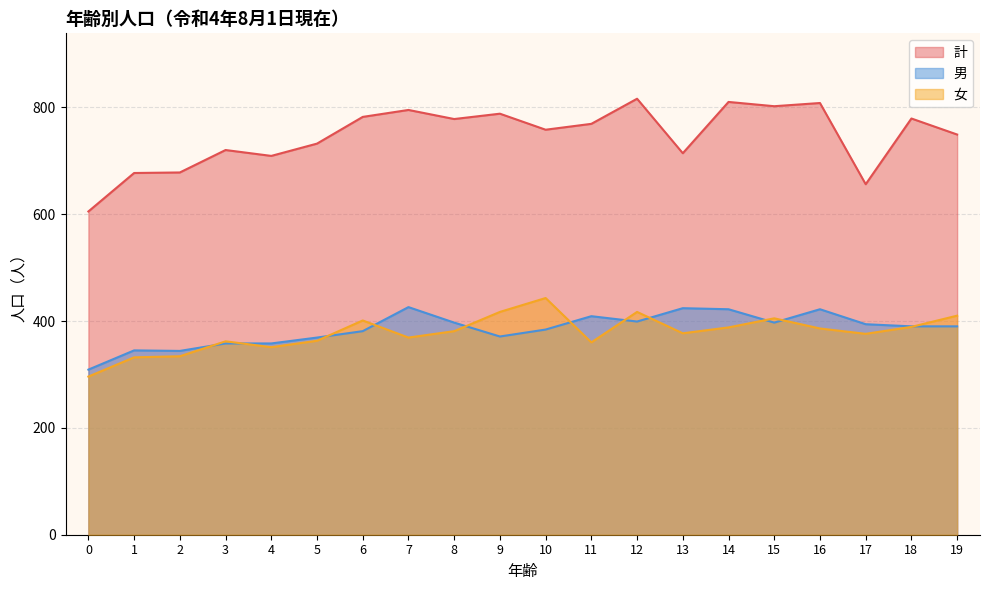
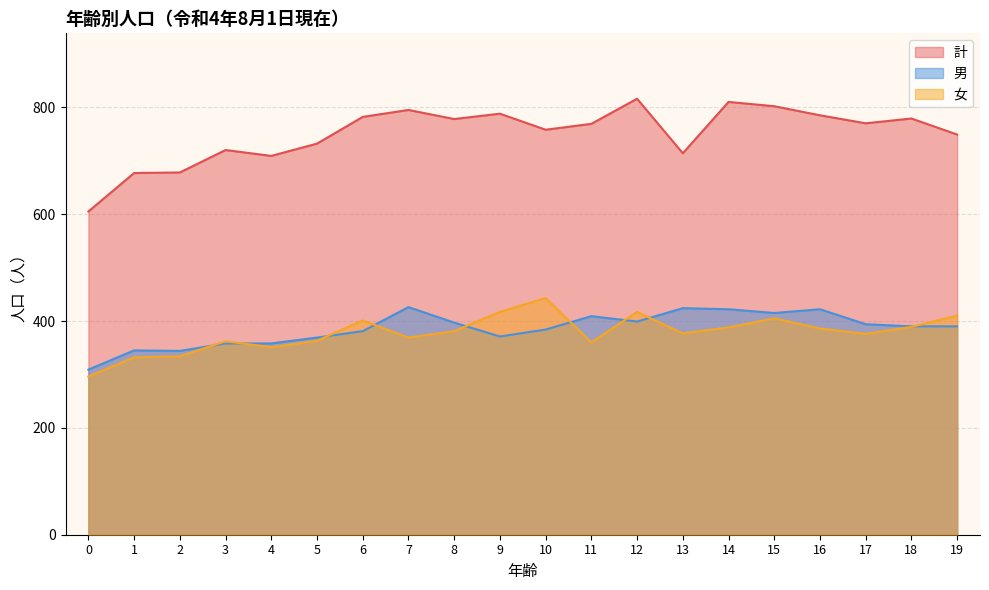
男, 15: 400 -> 420
計, 16: 810 -> 790
計, 17: 660 -> 770
